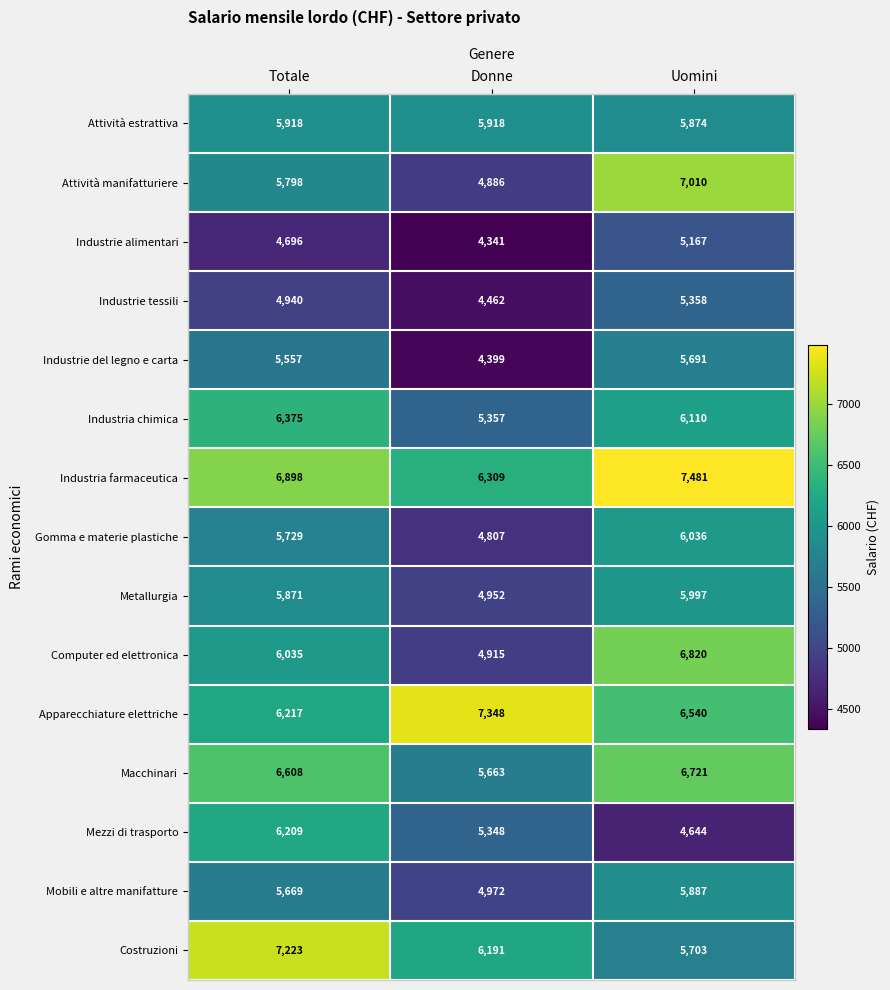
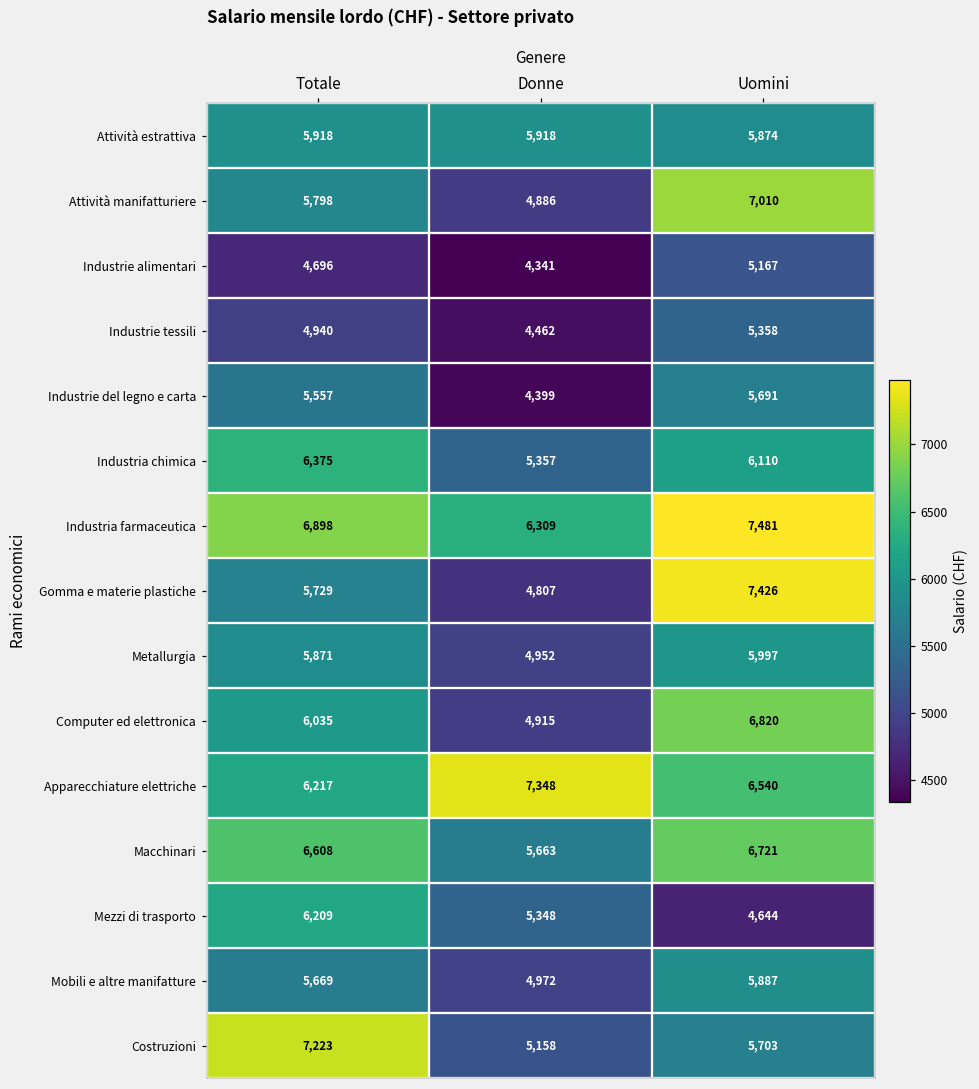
Gomma e materie plastiche, Uomini: 6,036 -> 7,426
Costruzioni, Donne: 6,191 -> 5,158
